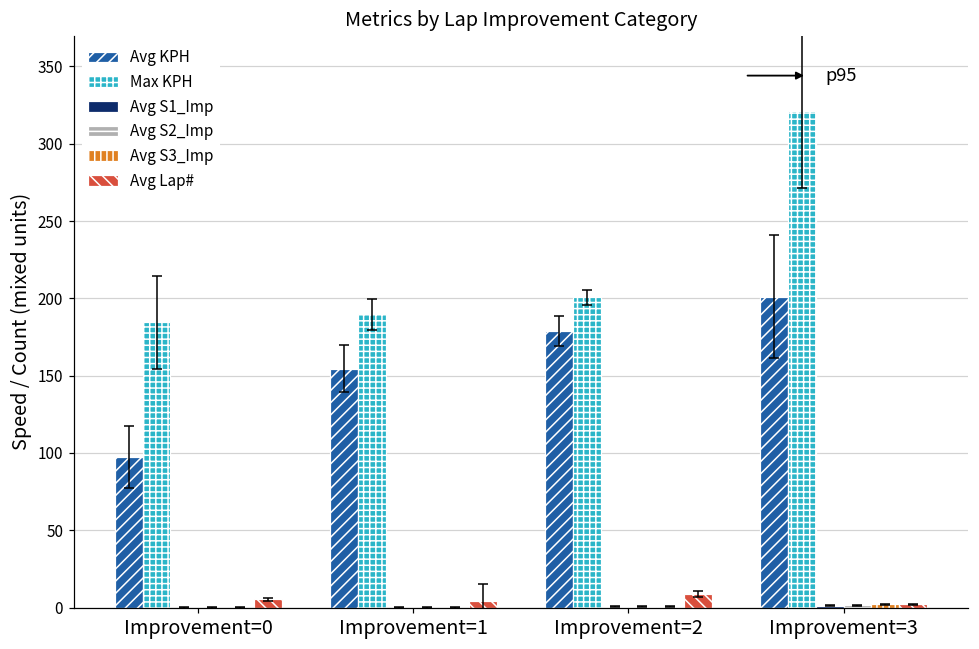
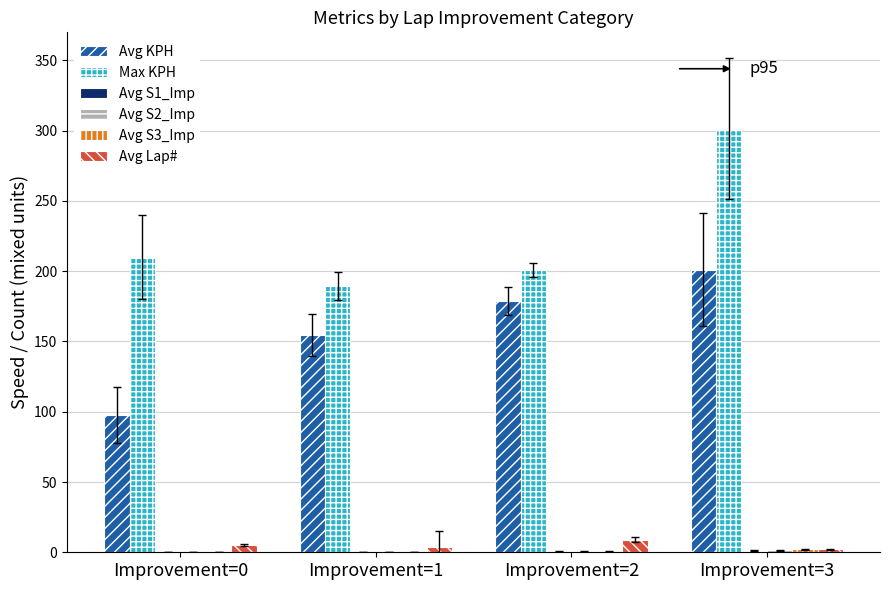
Max KPH, Improvement=0: 184 -> 210
Max KPH, Improvement=3: 321 -> 302
